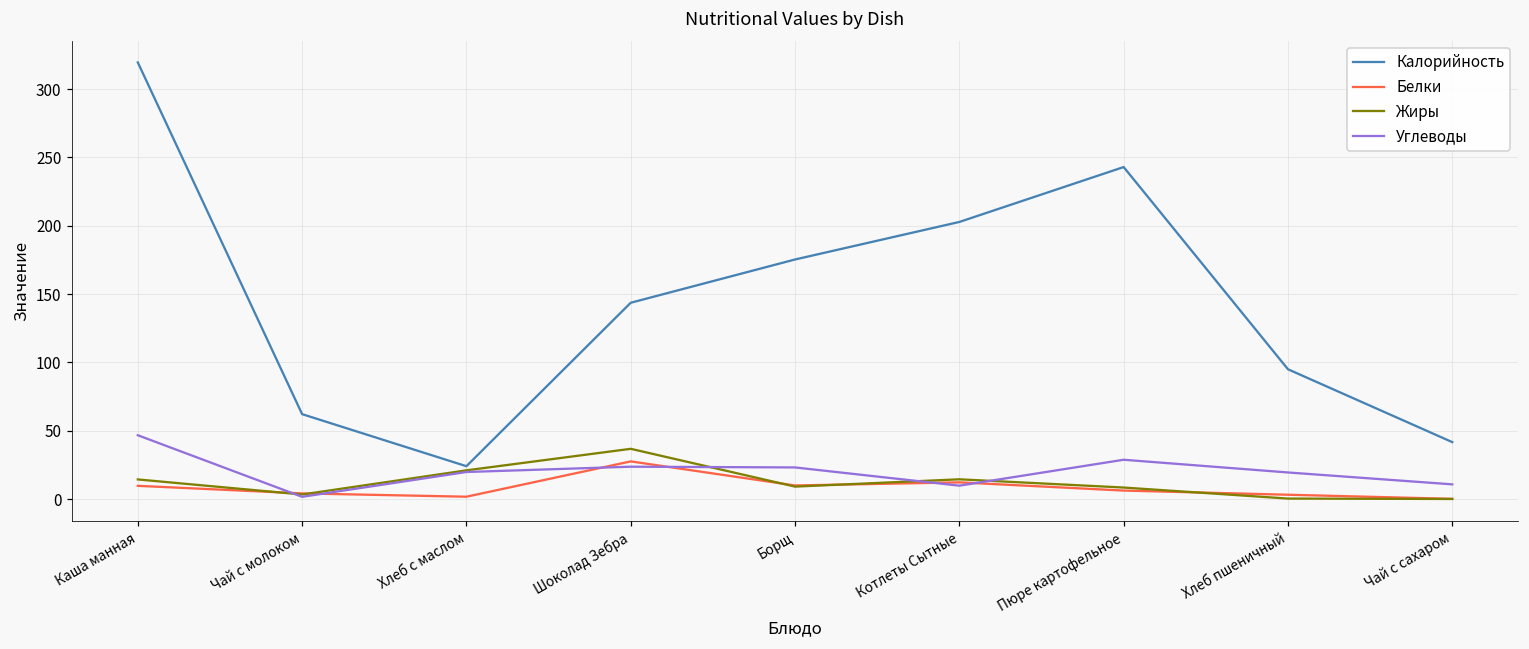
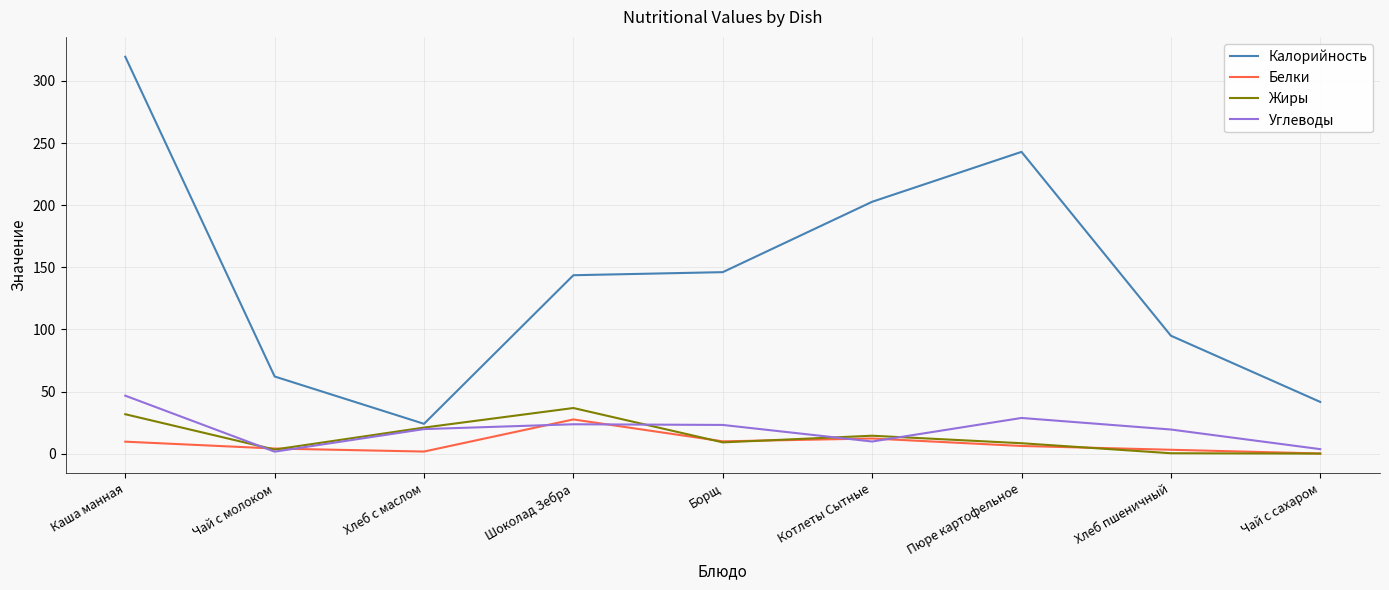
Жиры, Каша манная: 14 -> 32
Калорийность, Борщ: 175 -> 146
Углеводы, Чай с сахаром: 11 -> 4
